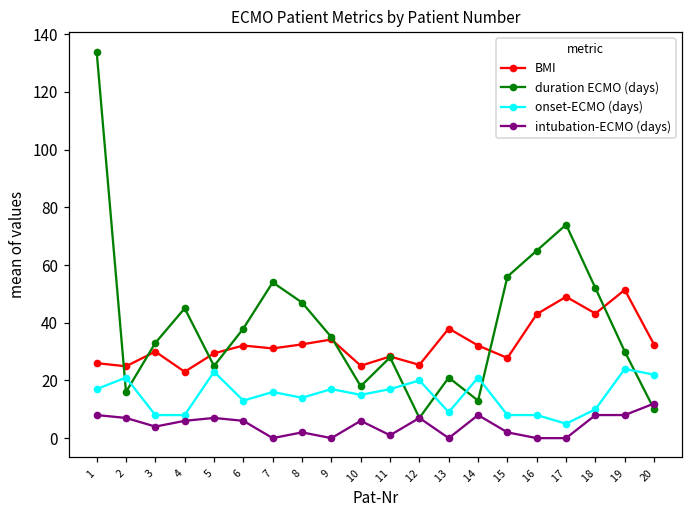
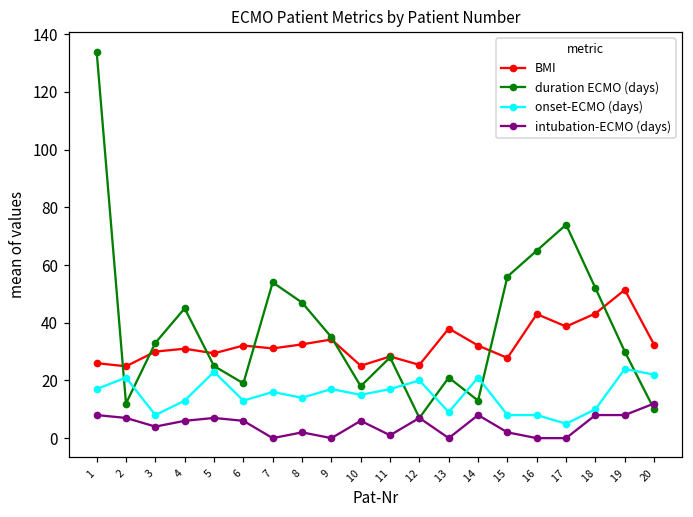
duration ECMO (days), 2: 16 -> 12
BMI, 4: 23 -> 31
onset-ECMO (days), 4: 8 -> 13
duration ECMO (days), 6: 38 -> 19
BMI, 17: 49 -> 39
